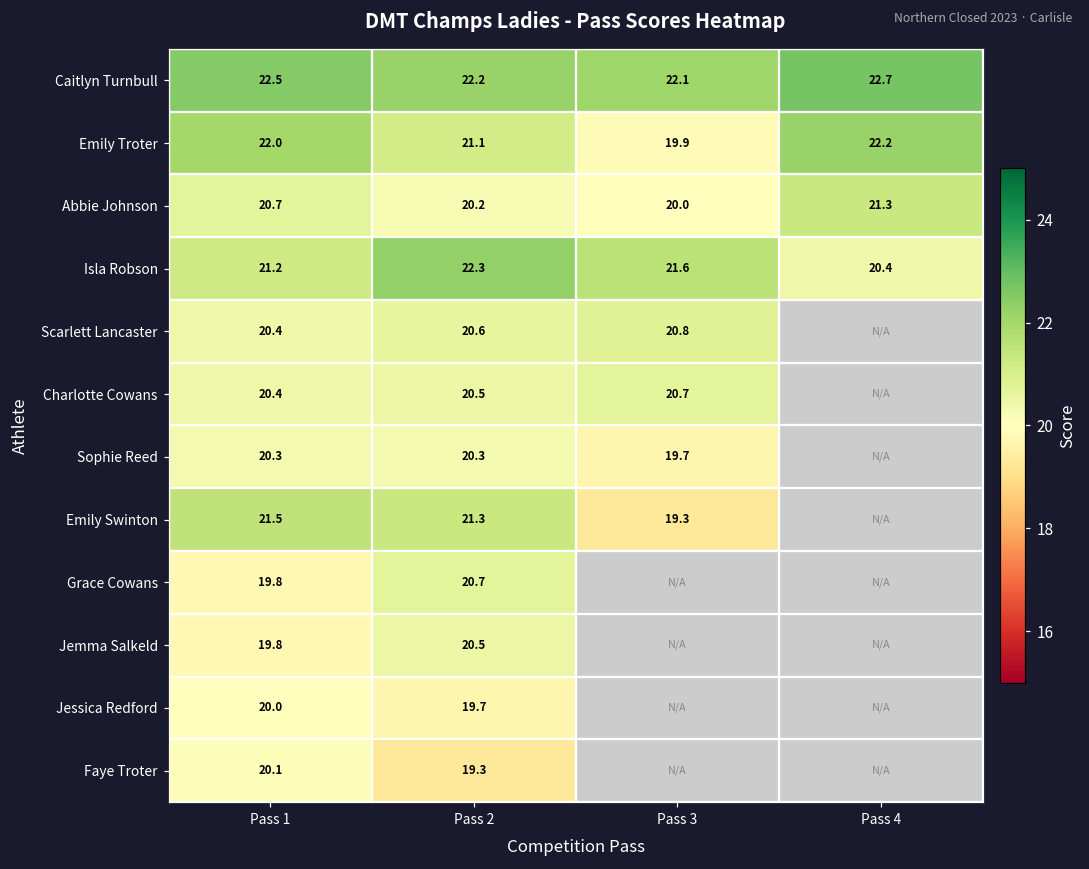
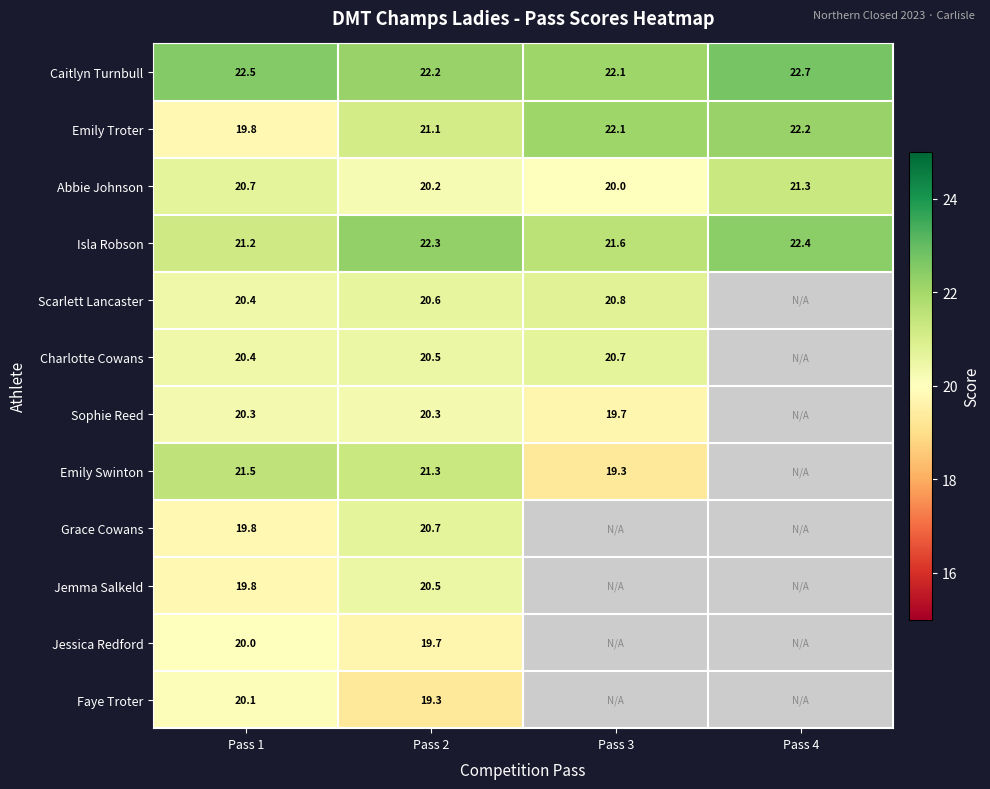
Emily Troter, Pass 1: 22.0 -> 19.8
Emily Troter, Pass 3: 19.9 -> 22.1
Isla Robson, Pass 4: 20.4 -> 22.4
